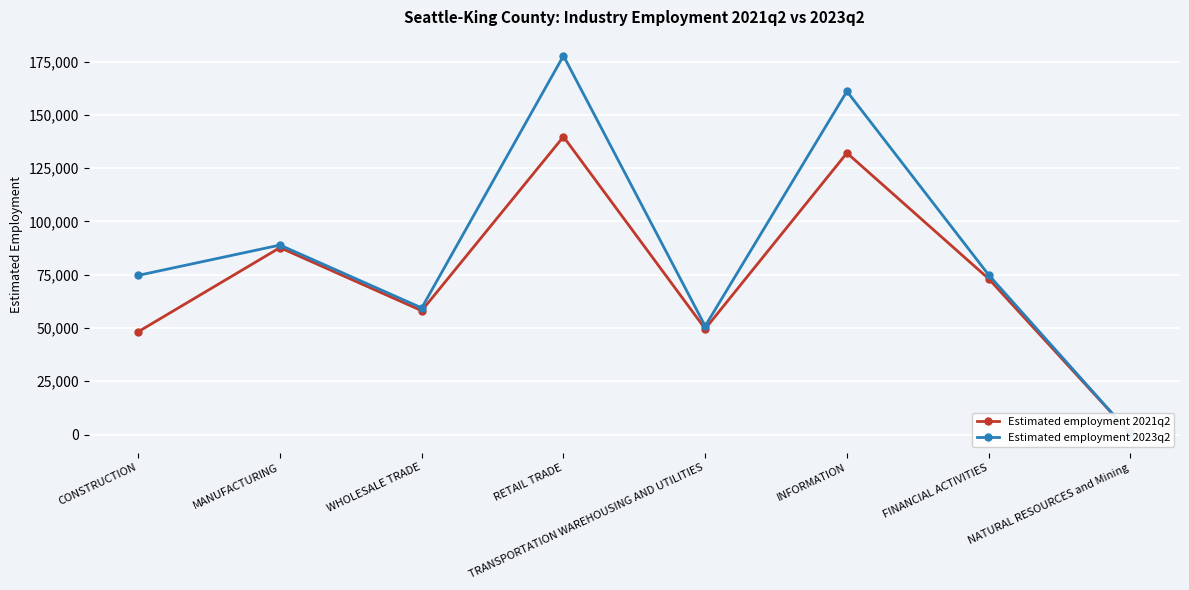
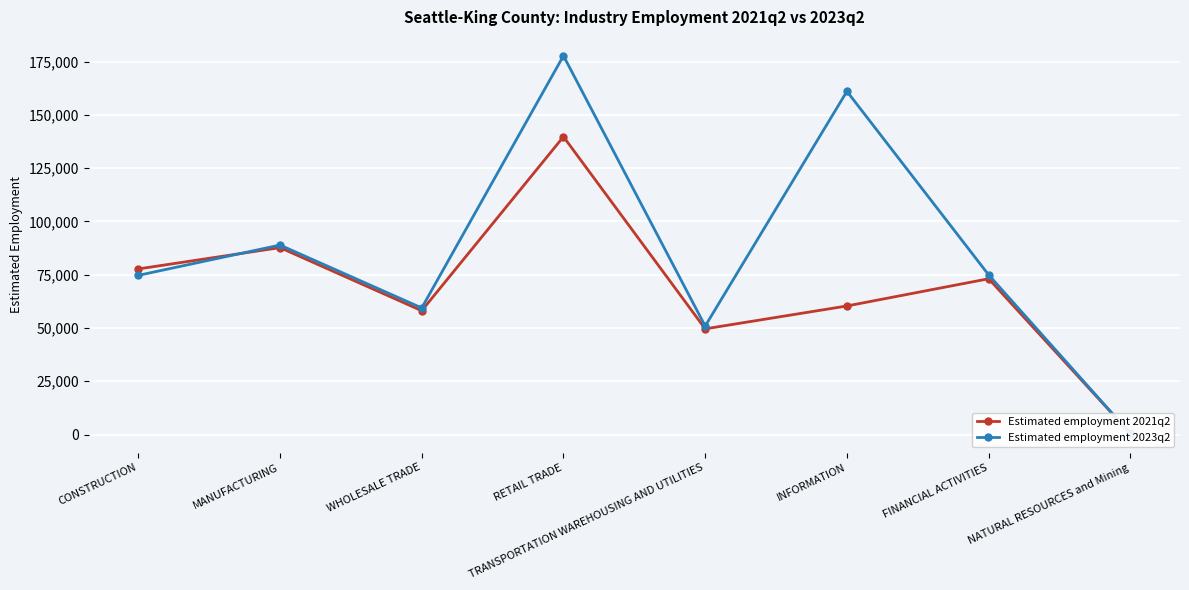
Estimated employment 2021q2, CONSTRUCTION: 48,000 -> 78,000
Estimated employment 2021q2, INFORMATION: 132,000 -> 60,000
